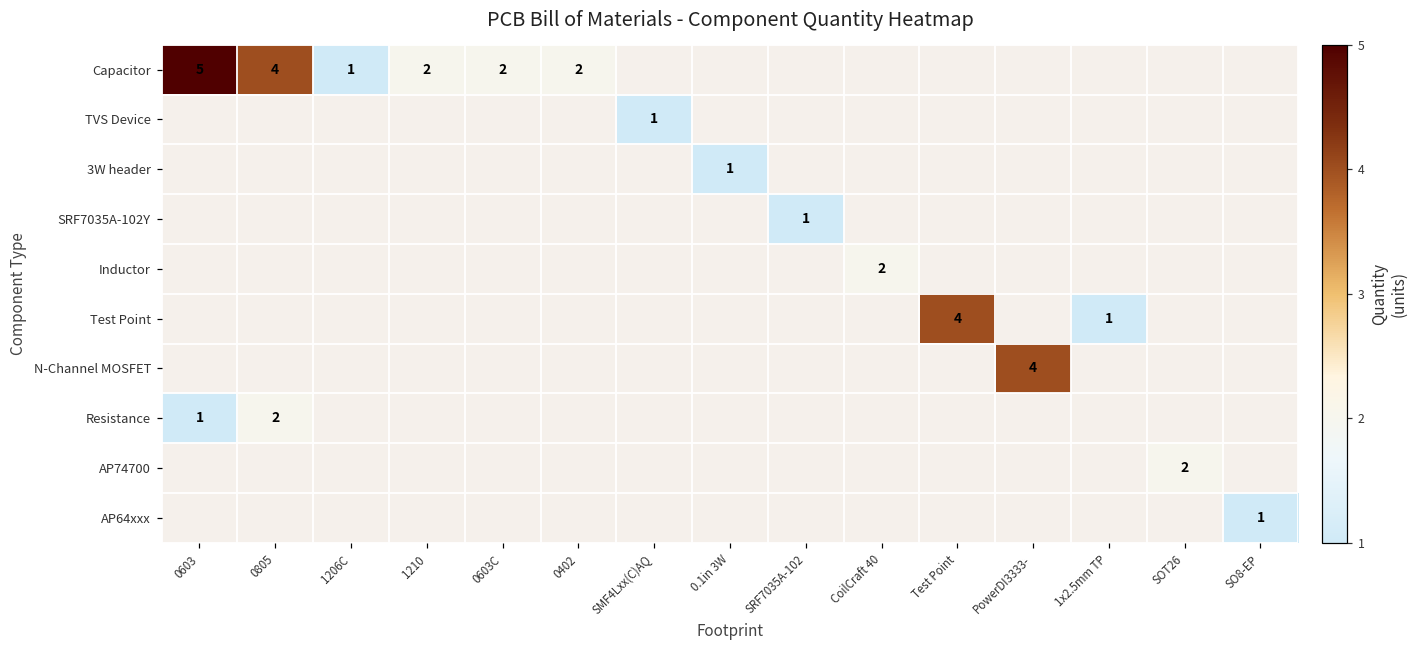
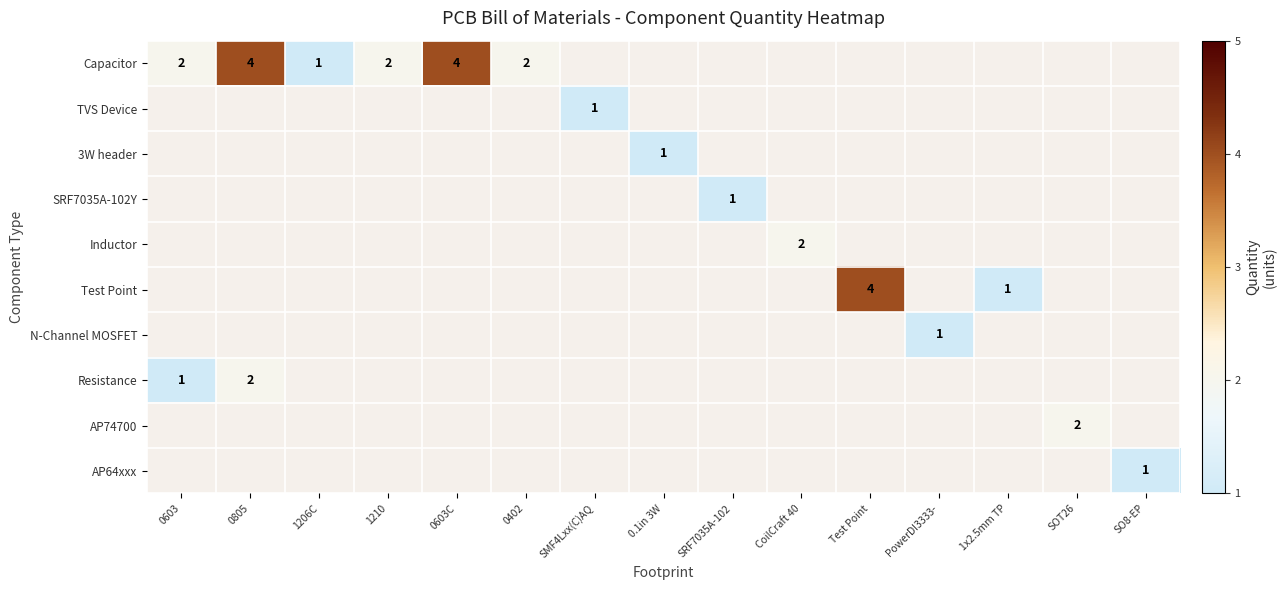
Capacitor, 0603: 5 -> 2
Capacitor, 0603C: 2 -> 4
N-Channel MOSFET, PowerDI3333-: 4 -> 1
